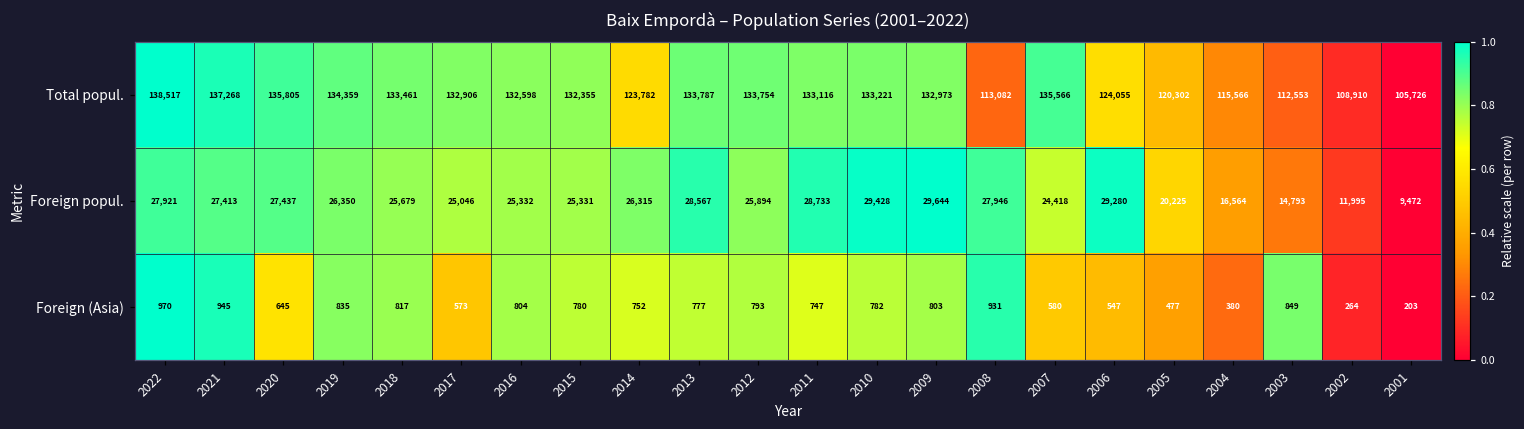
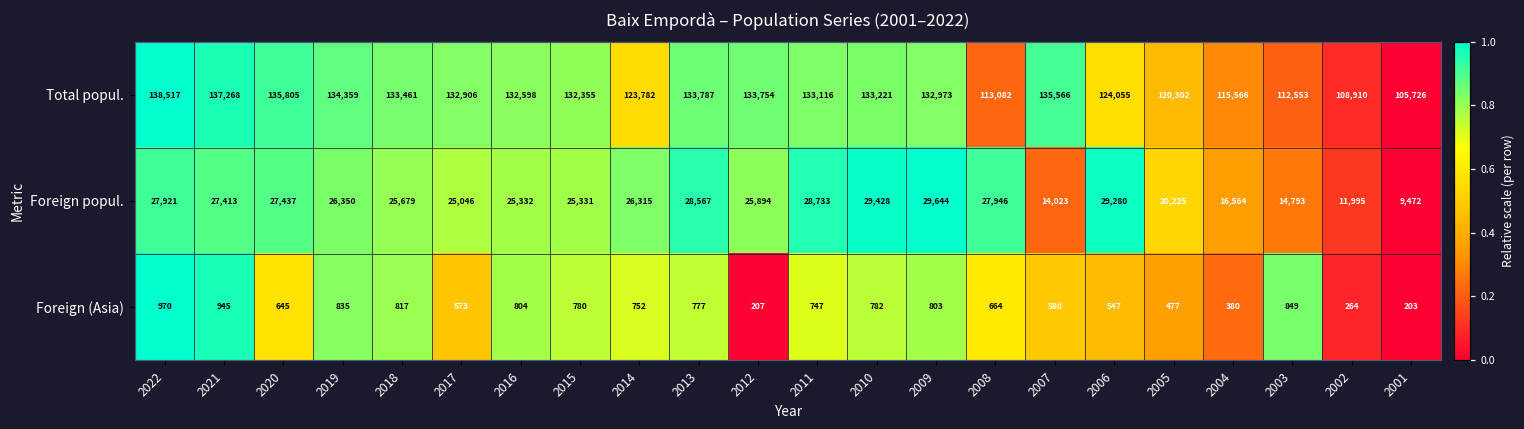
Foreign popul., 2007: 24,418 -> 14,023
Foreign (Asia), 2012: 793 -> 207
Foreign (Asia), 2008: 931 -> 664
